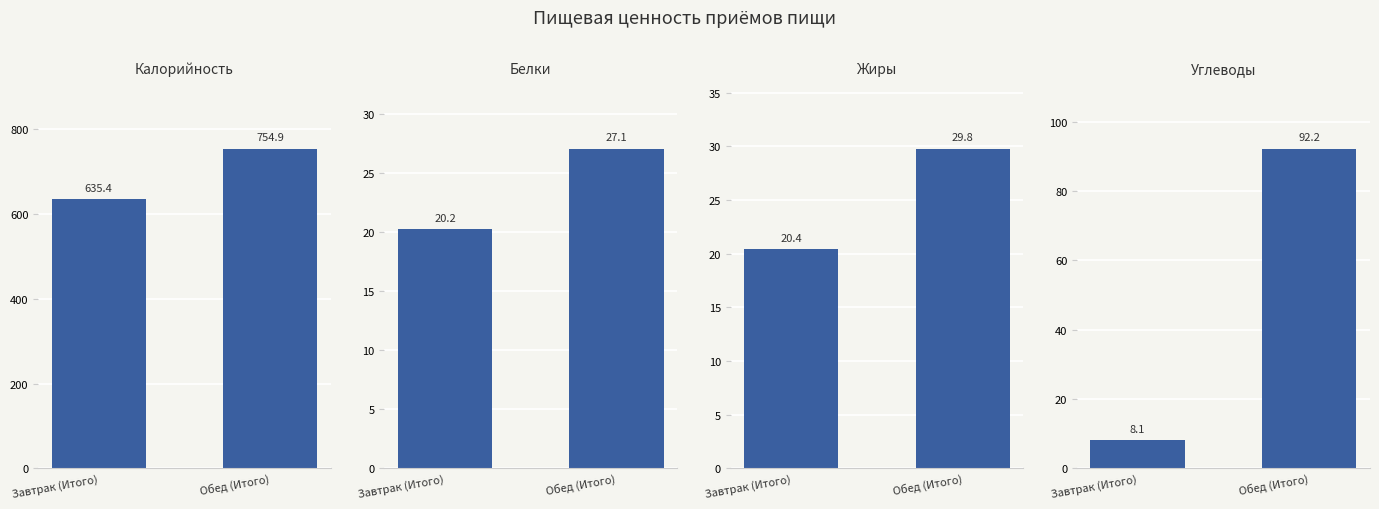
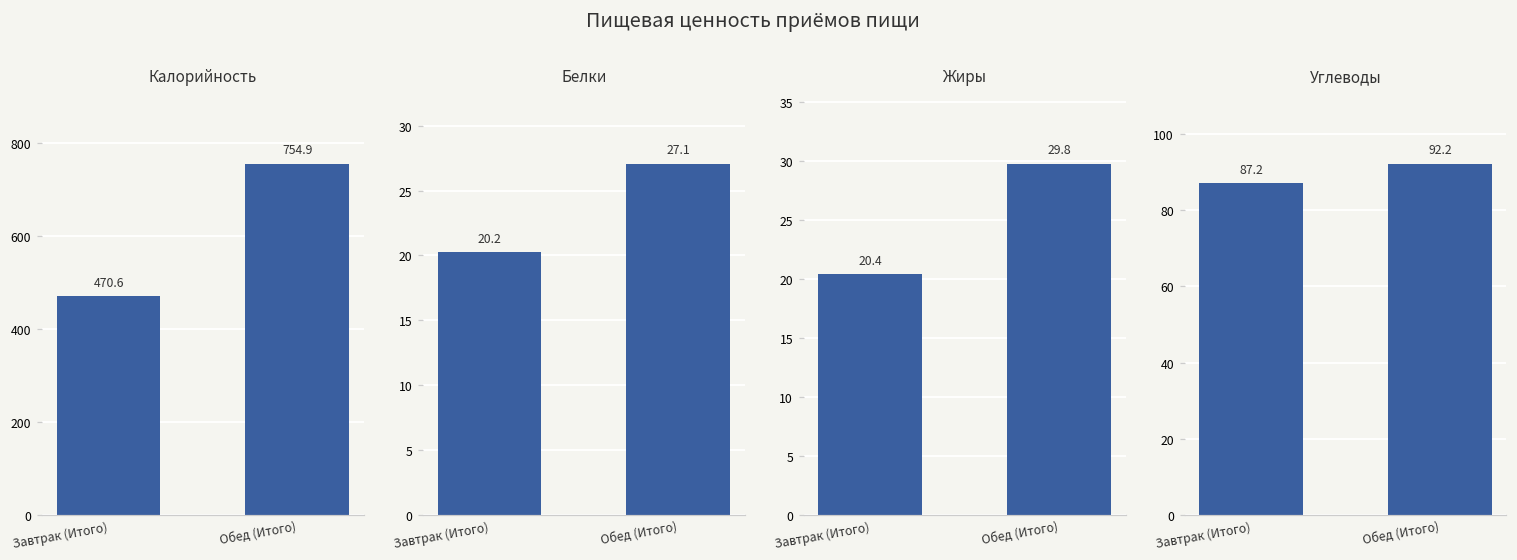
Калорийность, Завтрак (Итого): 635.4 -> 470.6
Углеводы, Завтрак (Итого): 8.1 -> 87.2
